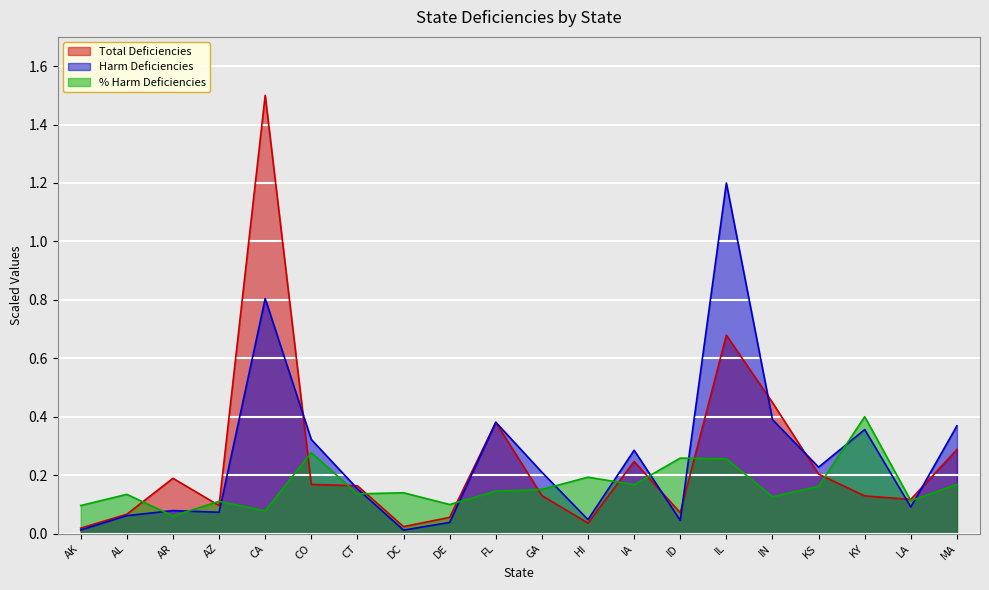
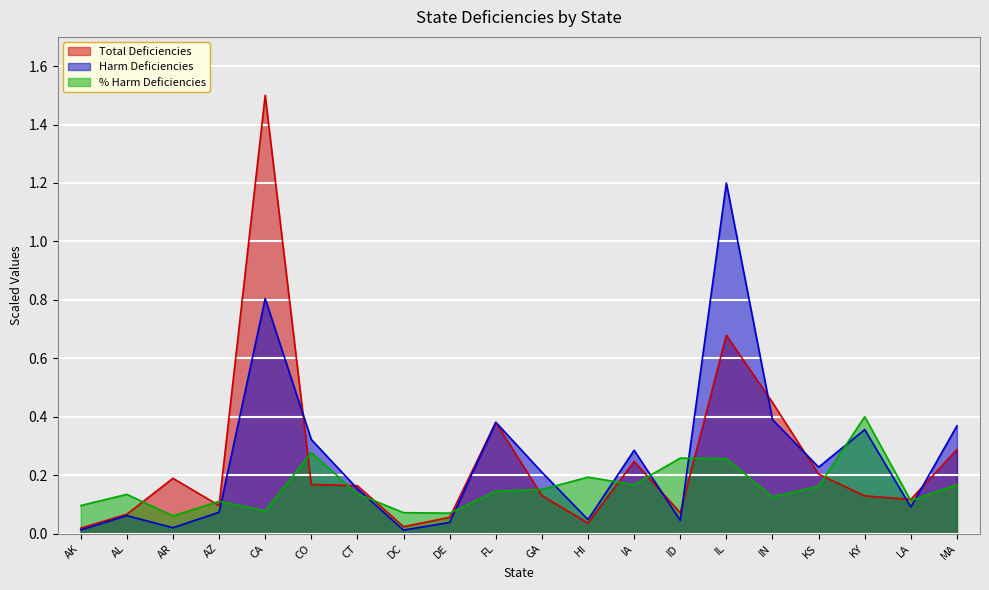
Harm Deficiencies, AR: 0.08 -> 0.02
% Harm Deficiencies, DC: 0.14 -> 0.07
% Harm Deficiencies, DE: 0.10 -> 0.07
